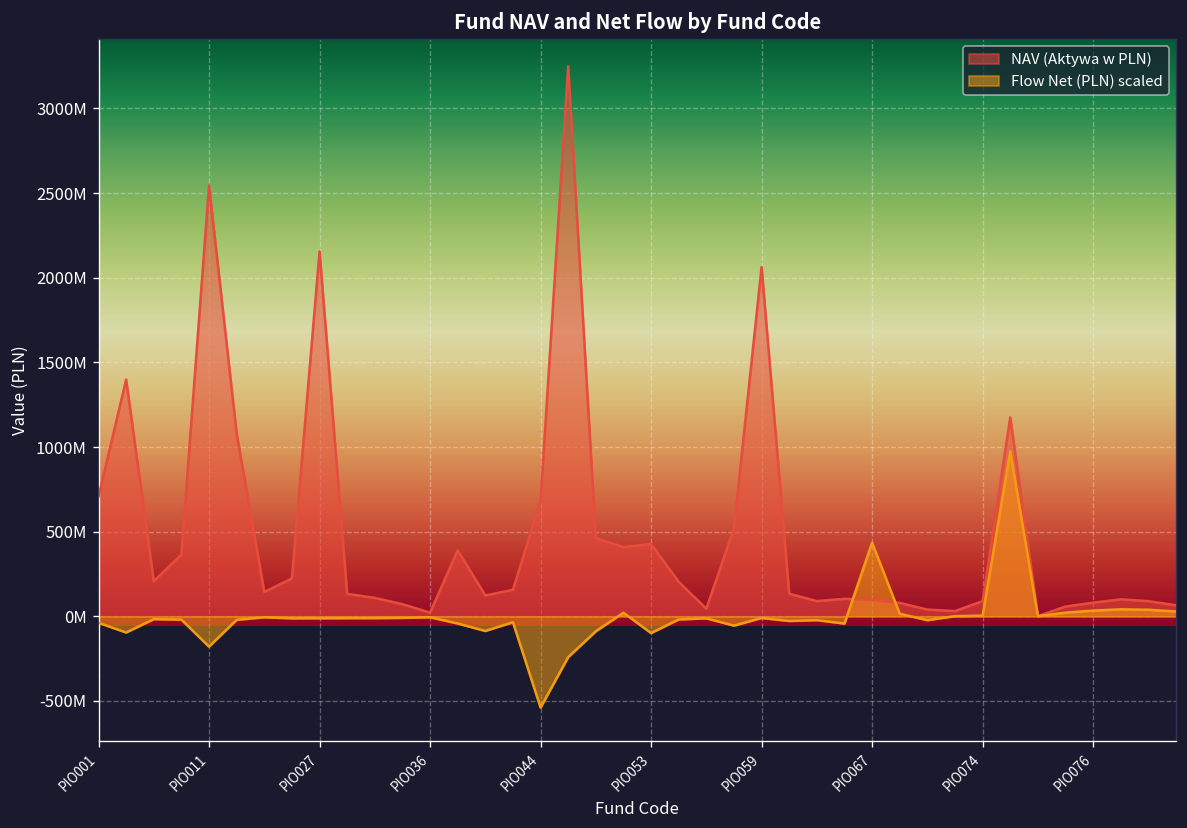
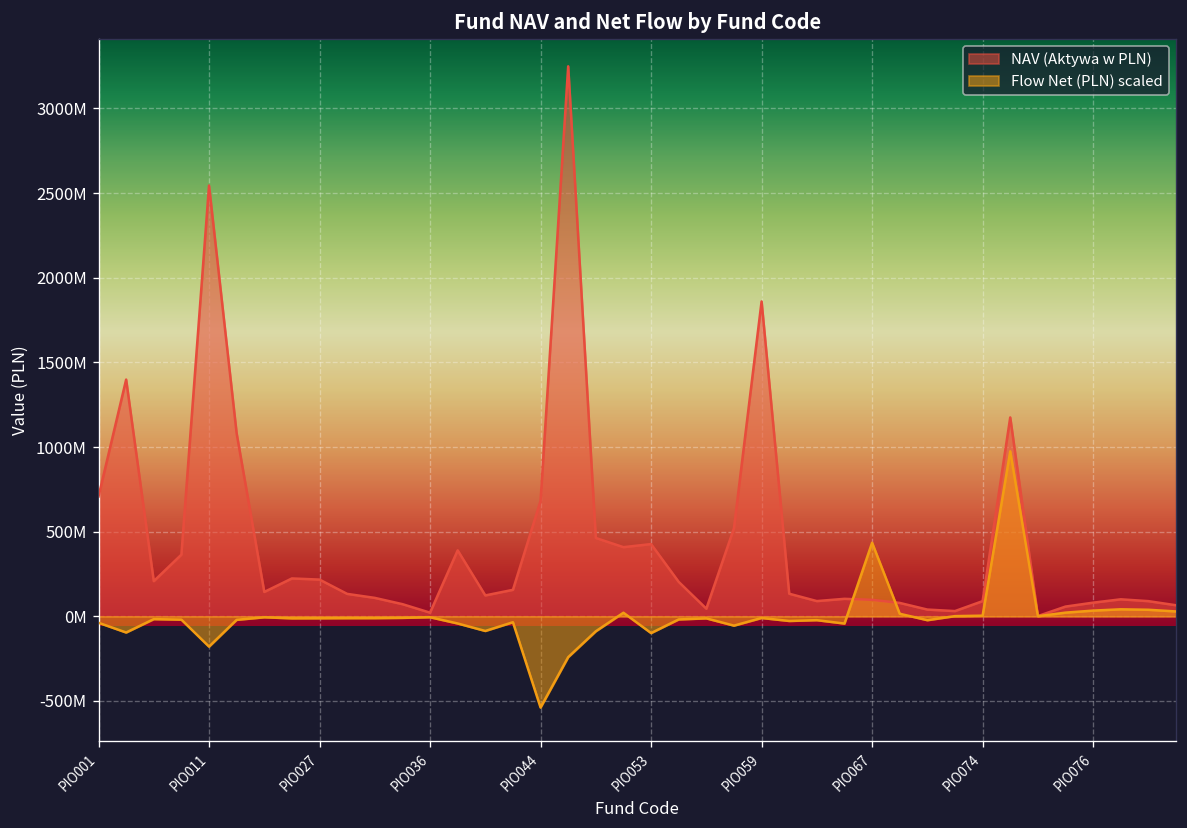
NAV (Aktywa w PLN), PIO027: 2160000000 -> 220000000
NAV (Aktywa w PLN), PIO059: 2060000000 -> 1860000000
